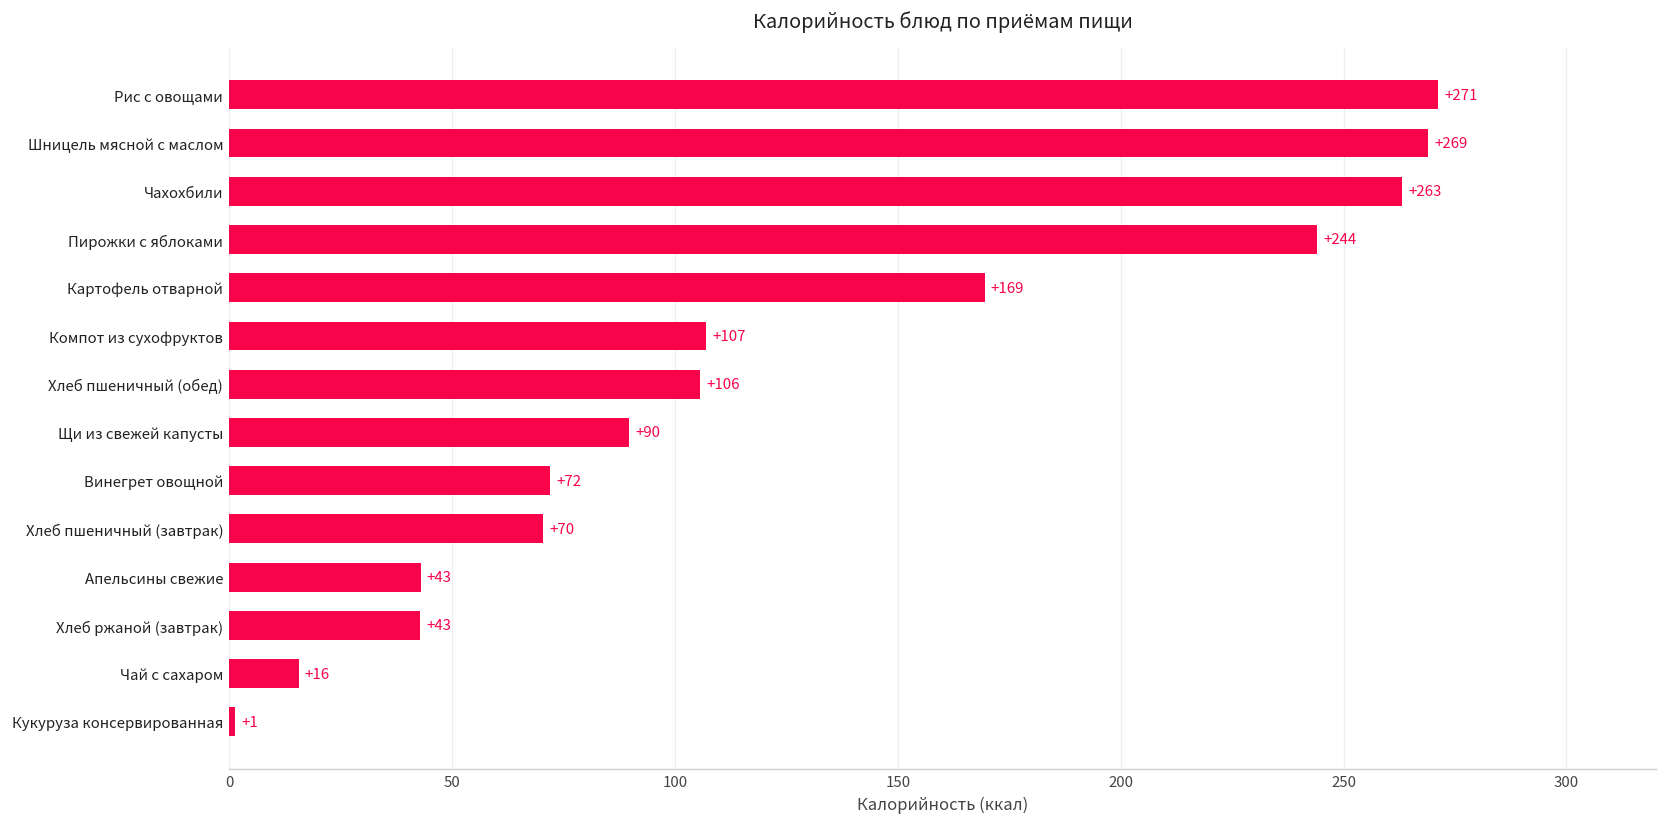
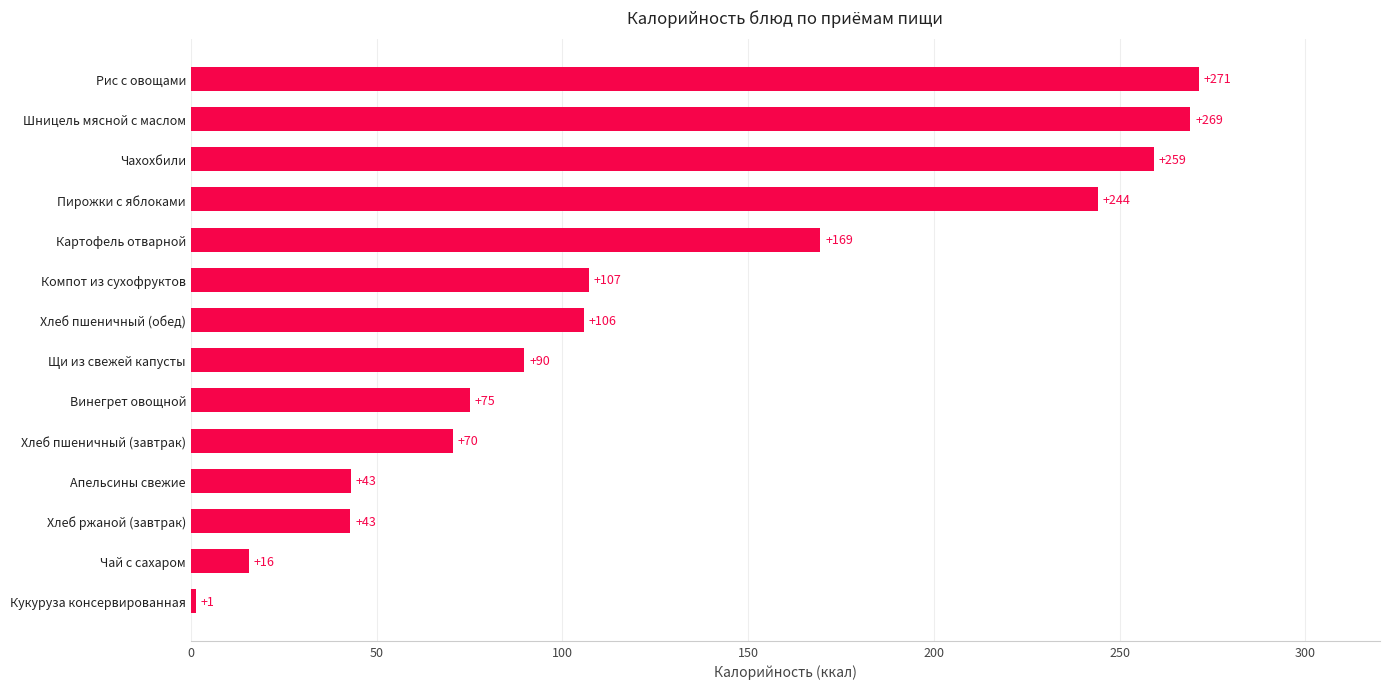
Чахохбили: +263 -> +259
Винегрет овощной: +72 -> +75
